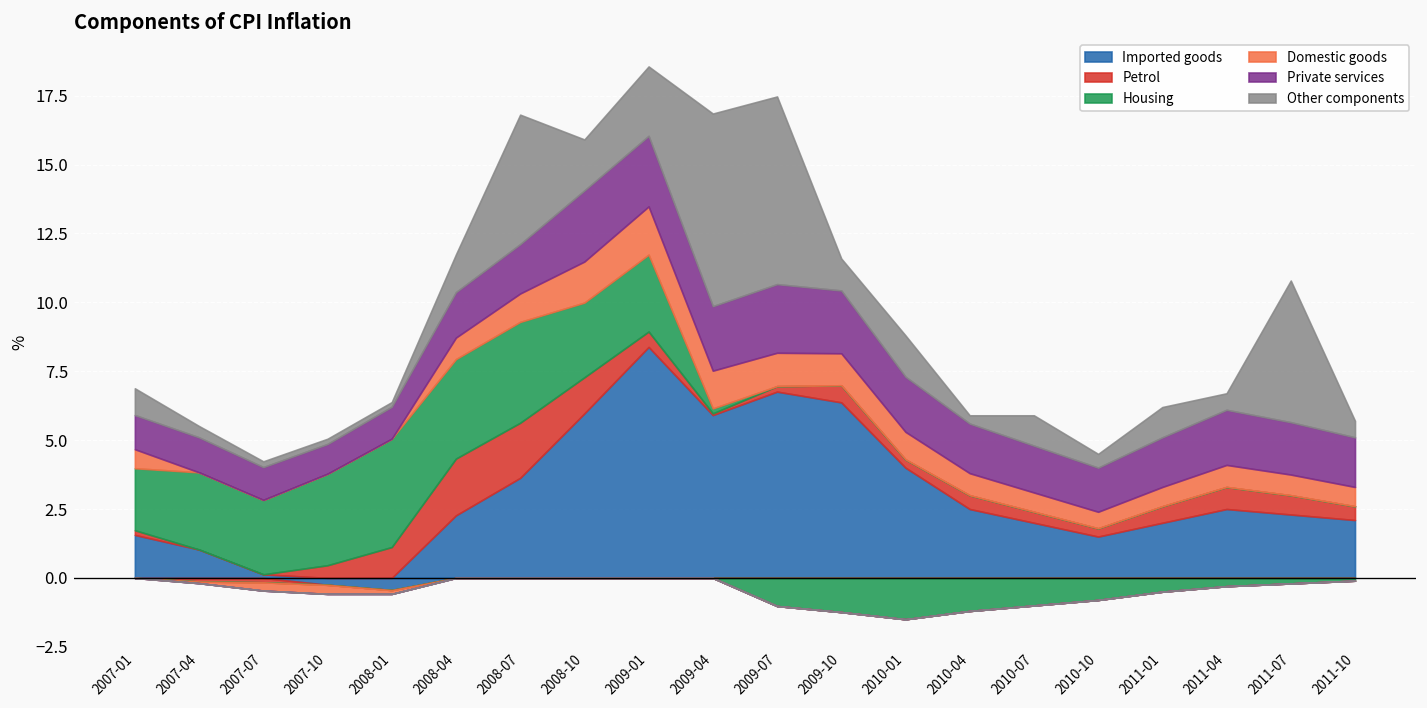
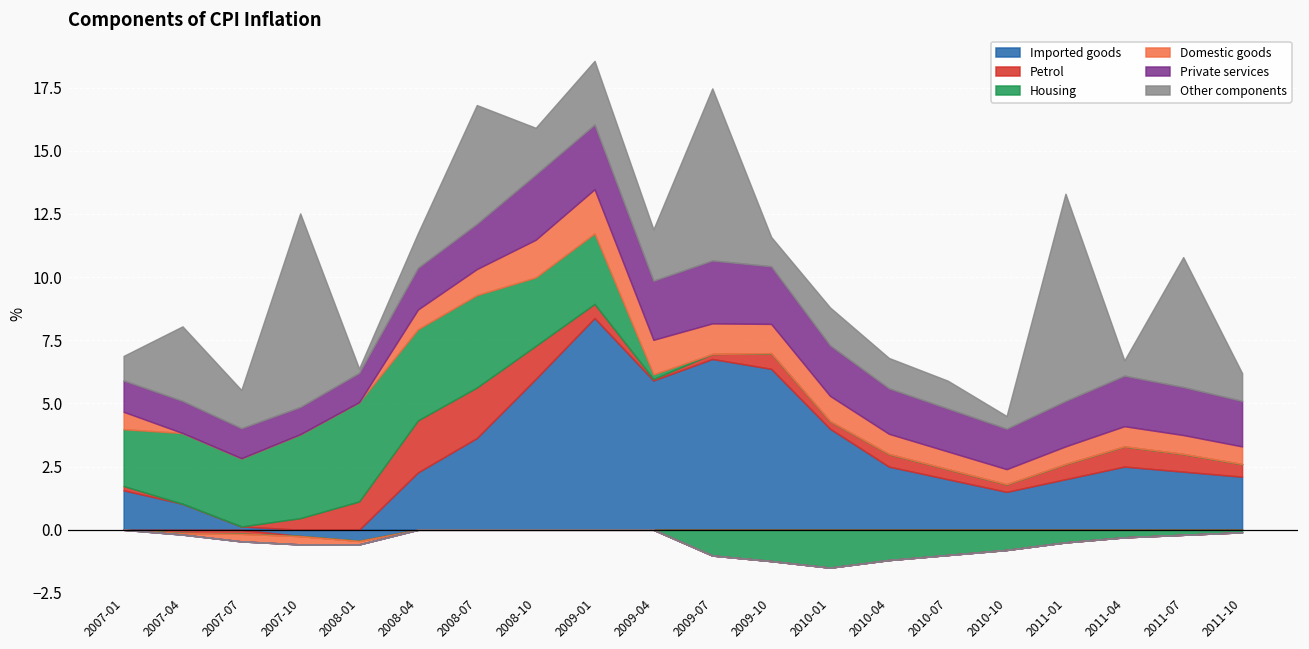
Other components, 2007-04: 0.4 -> 3.0
Other components, 2007-07: 0.2 -> 1.5
Other components, 2007-10: 0.2 -> 7.7
Other components, 2009-04: 7.0 -> 2.0
Other components, 2010-04: 0.3 -> 1.2
Other components, 2011-01: 1.1 -> 8.2
Other components, 2011-10: 0.6 -> 1.1
